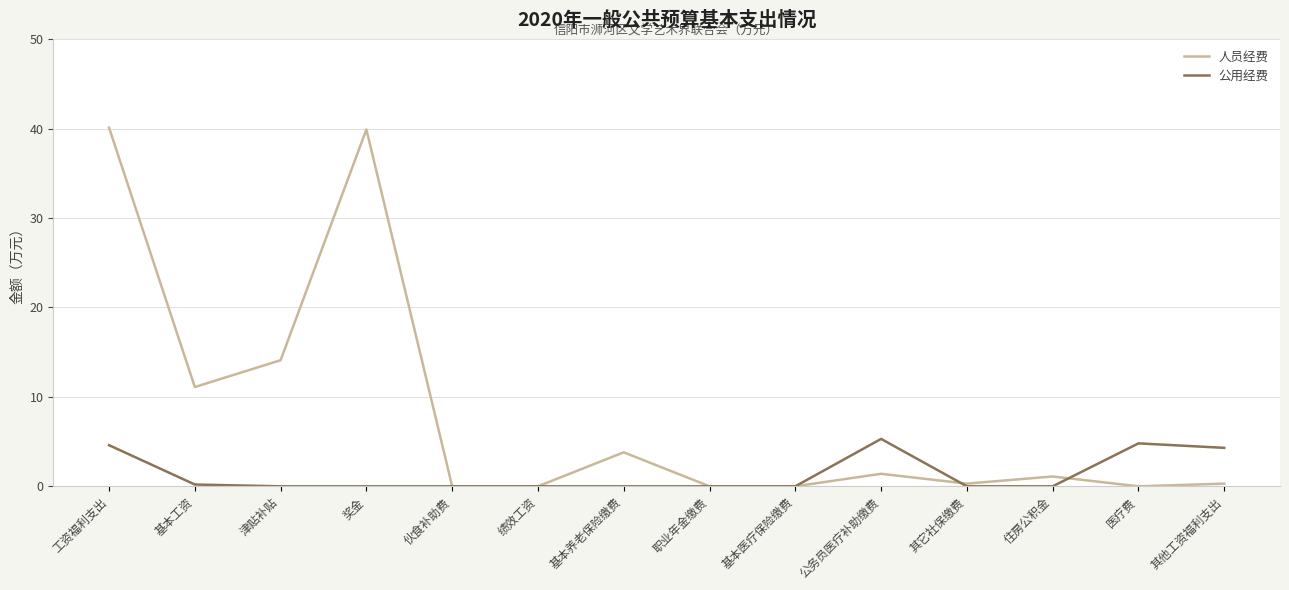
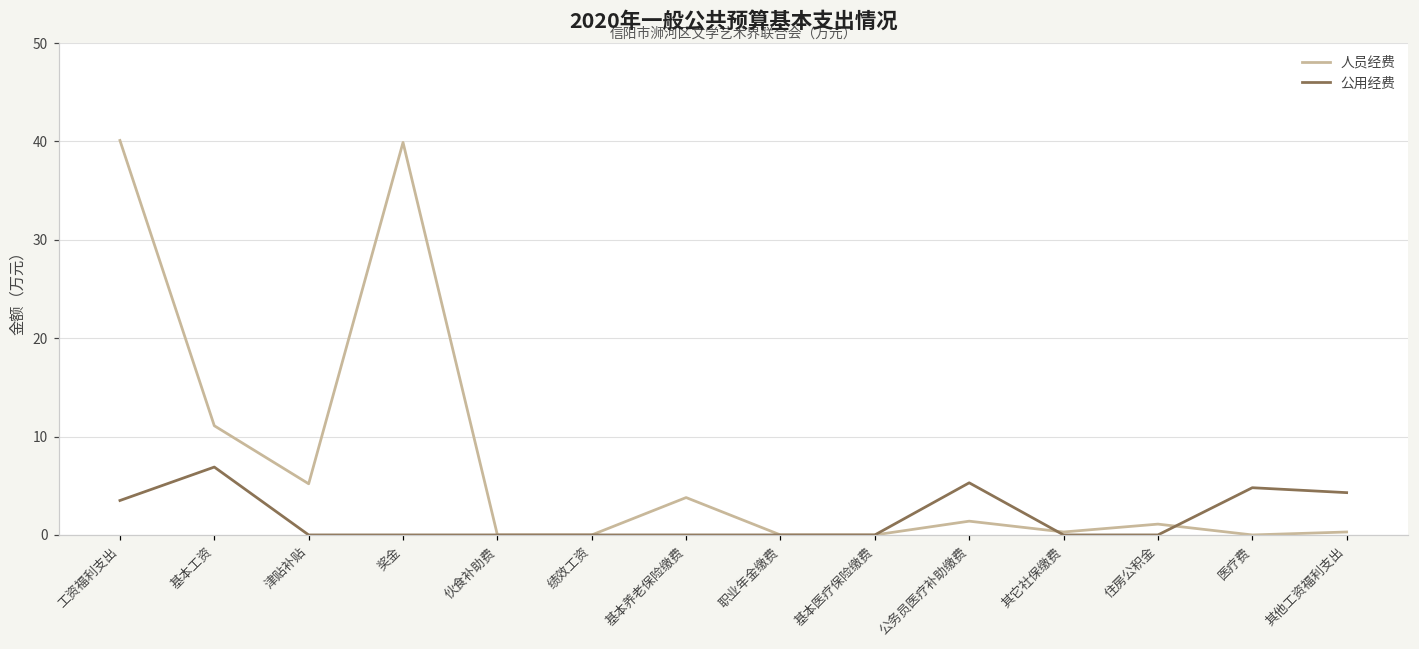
公用经费, 工资福利支出: 5 -> 4
公用经费, 基本工资: 0 -> 7
人员经费, 津贴补贴: 14 -> 5
